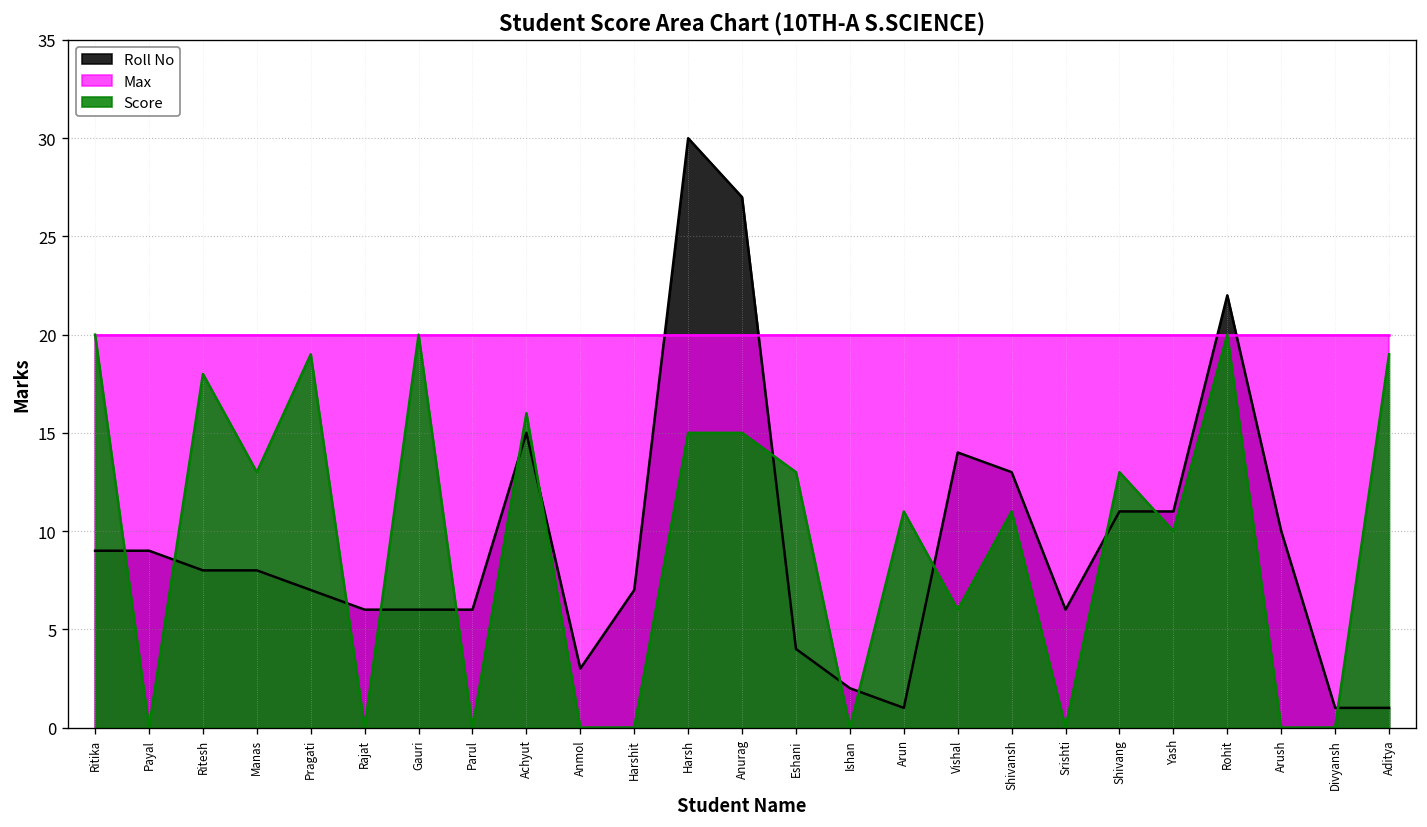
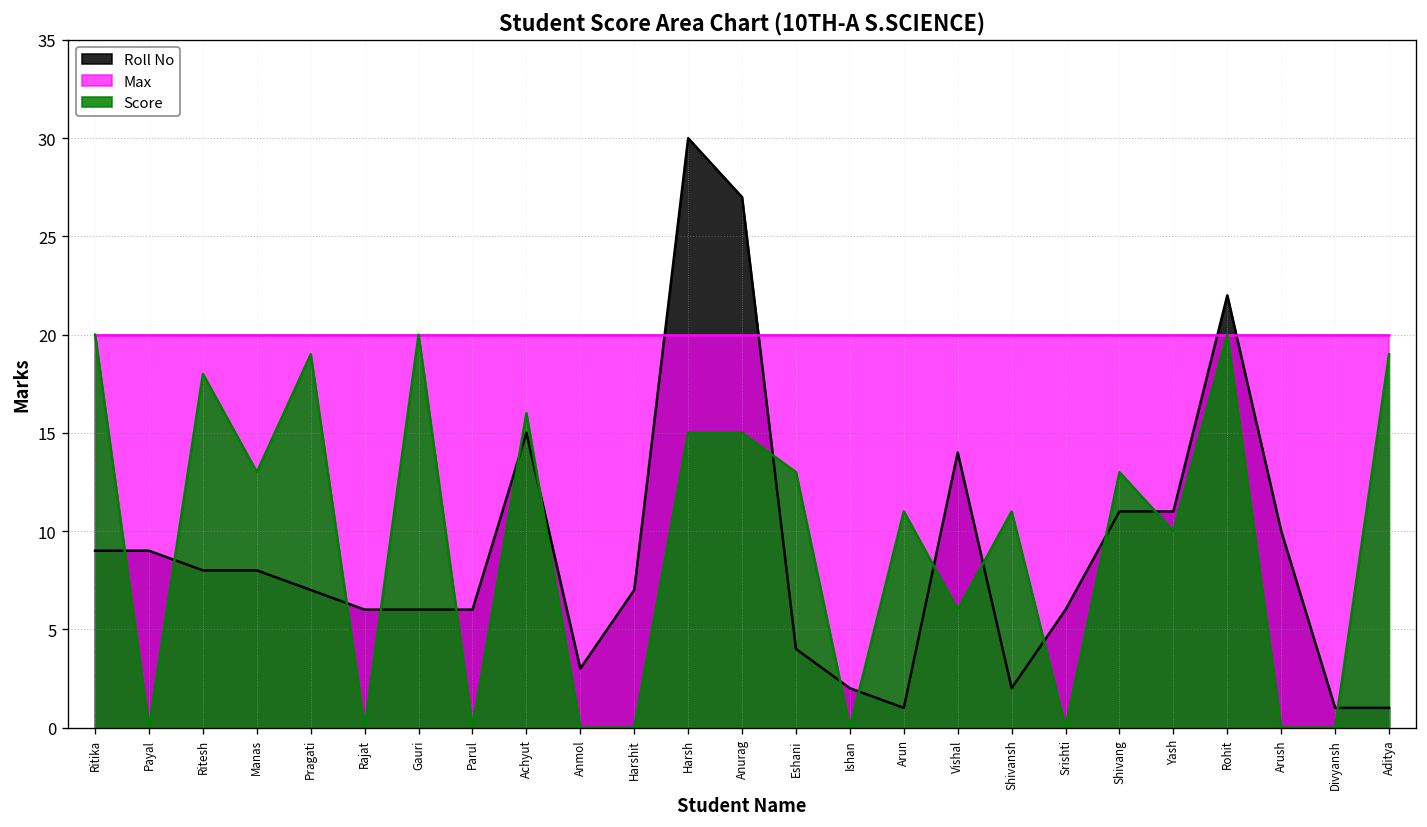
Roll No, Shivansh: 13 -> 2
